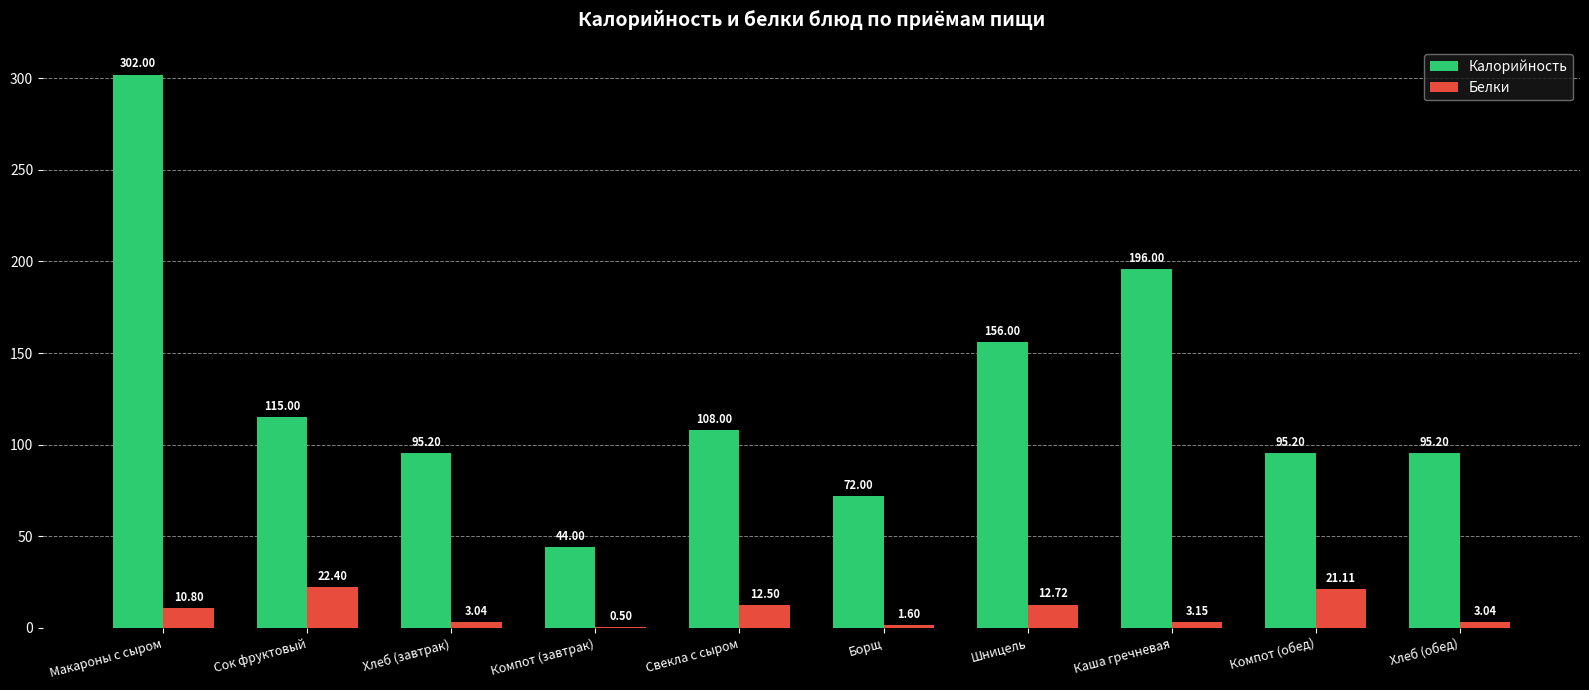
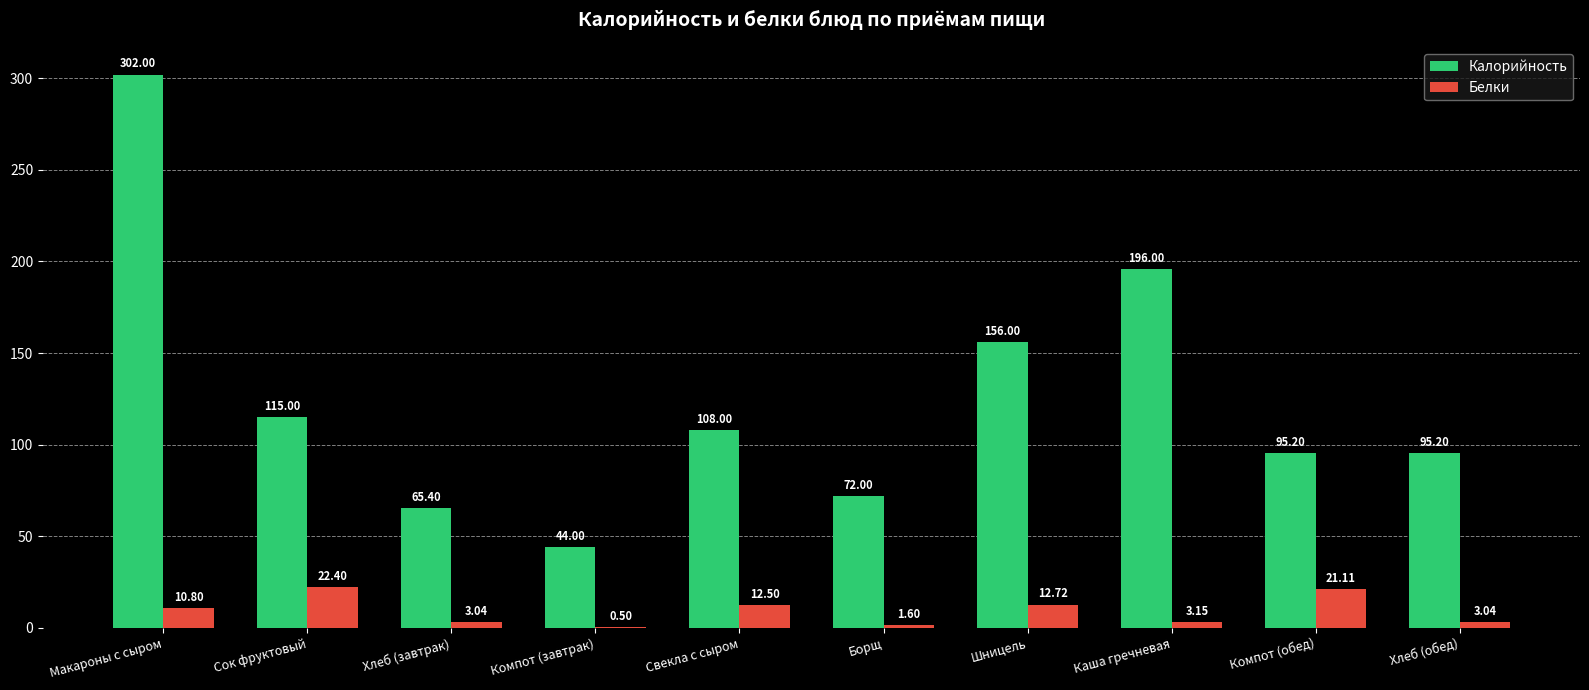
Калорийность, Хлеб (завтрак): 95.20 -> 65.40
